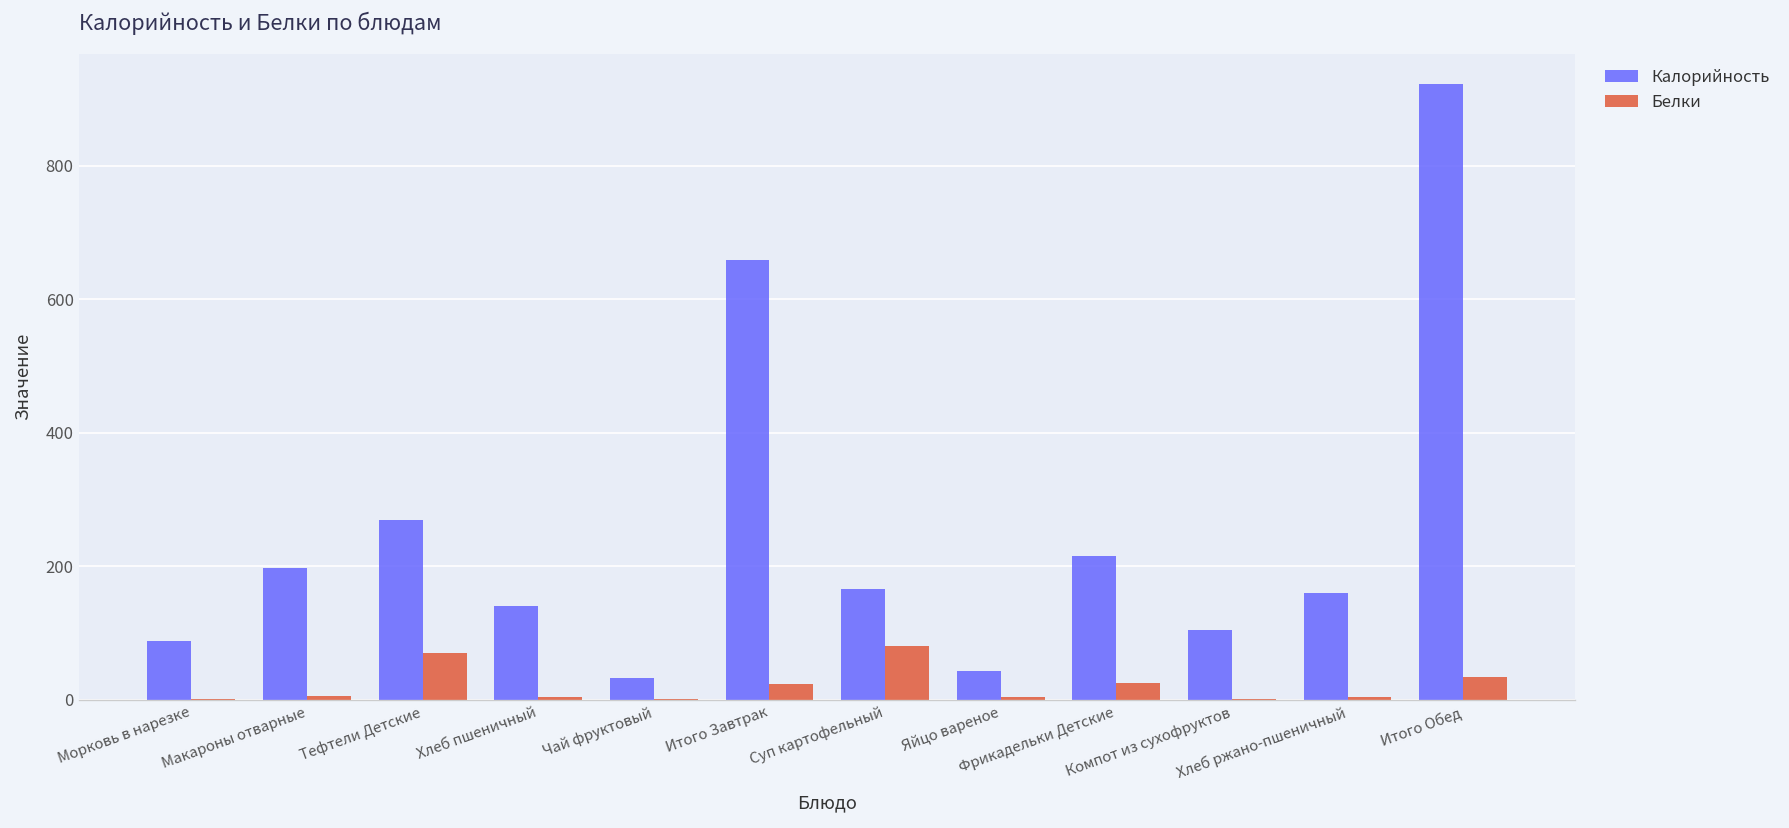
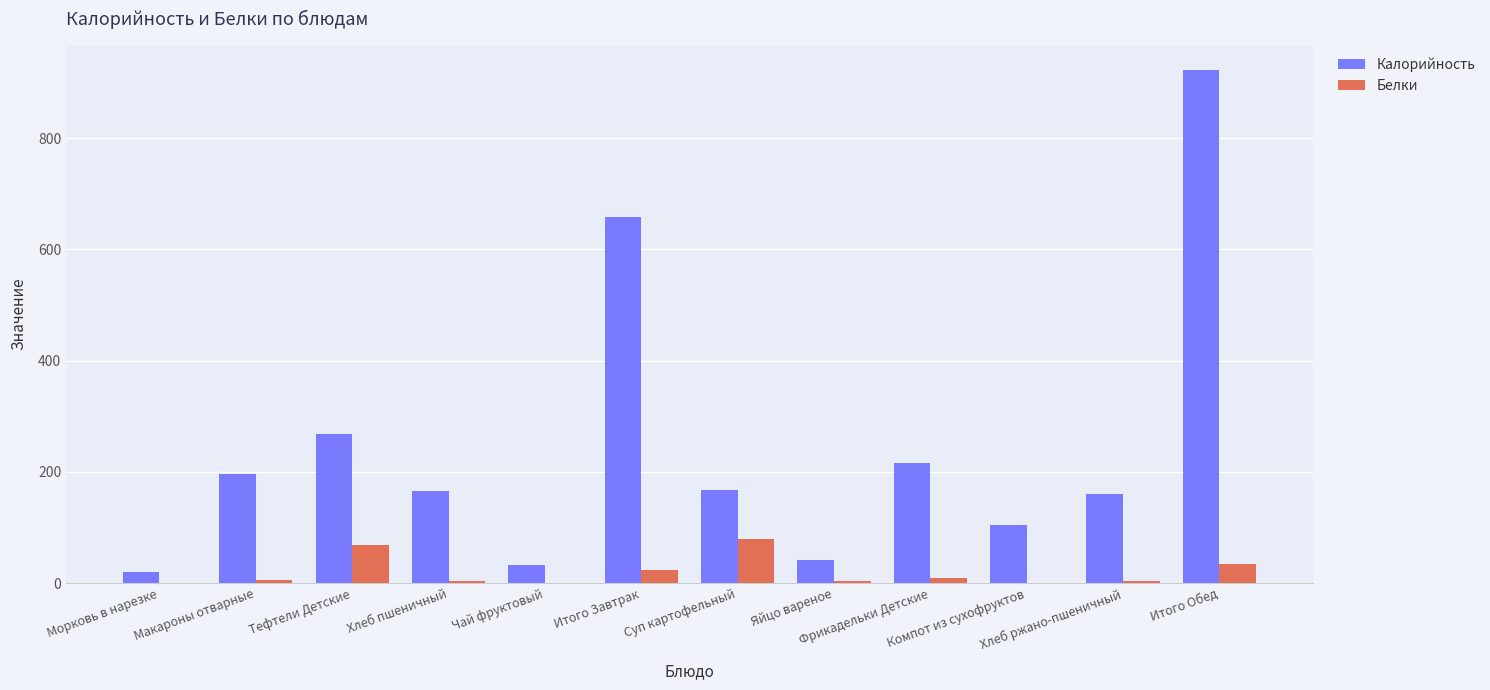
Калорийность, Морковь в нарезке: 90 -> 20
Калорийность, Хлеб пшеничный: 140 -> 170
Белки, Фрикадельки Детские: 30 -> 10
